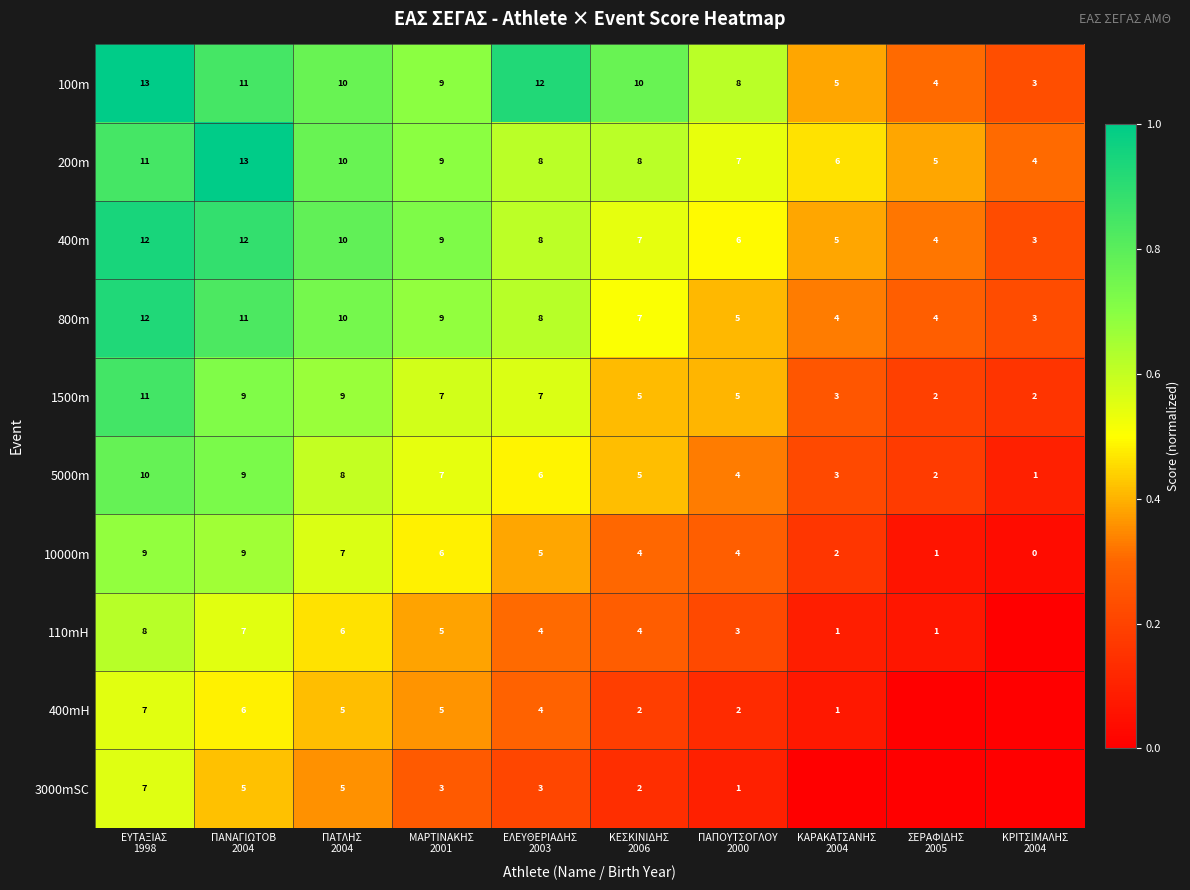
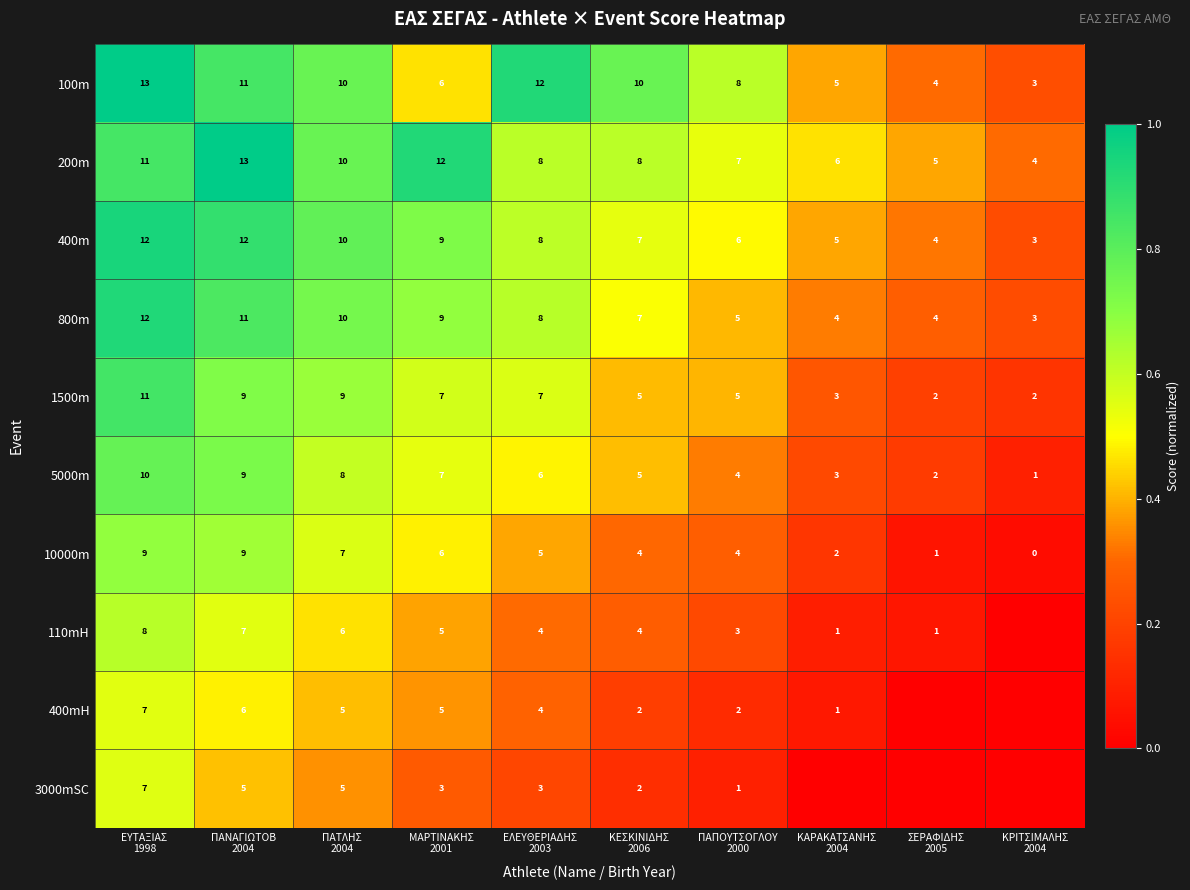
100m, ΜΑΡΤΙΝΑΚΗΣ 2001: 9 -> 6
200m, ΜΑΡΤΙΝΑΚΗΣ 2001: 9 -> 12
